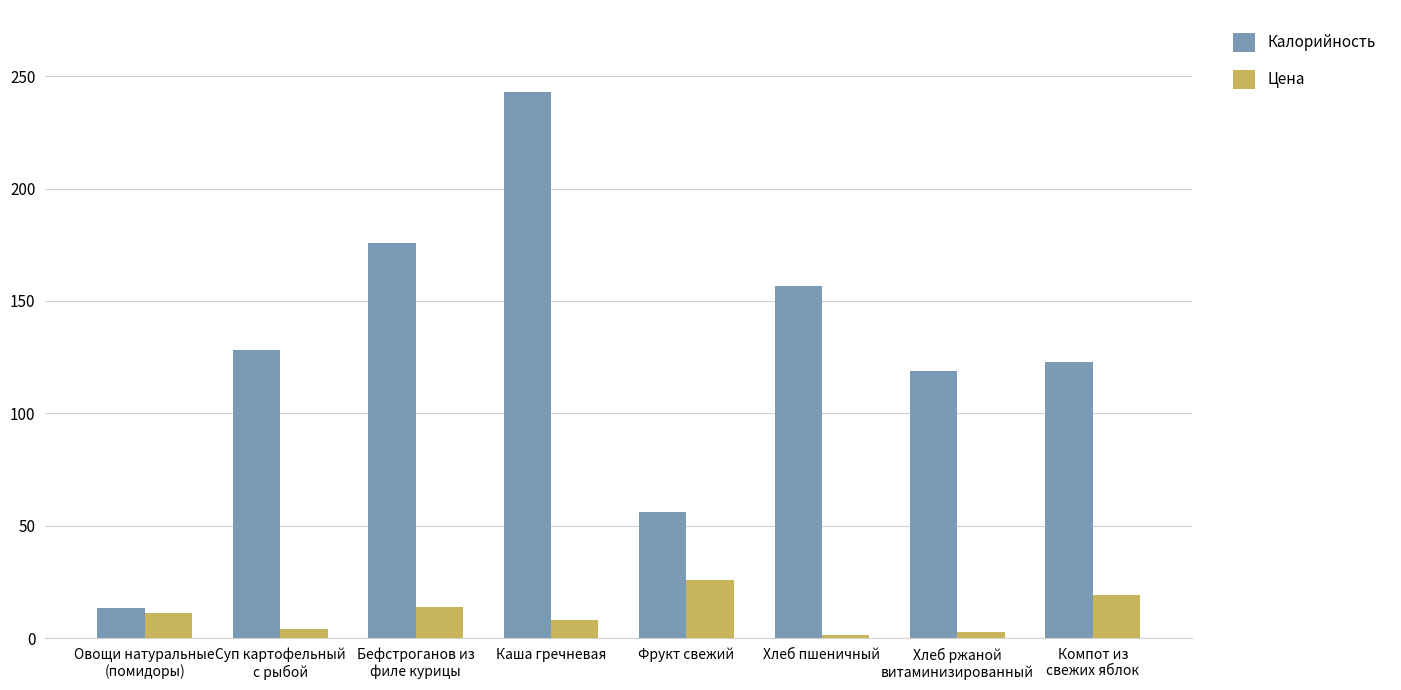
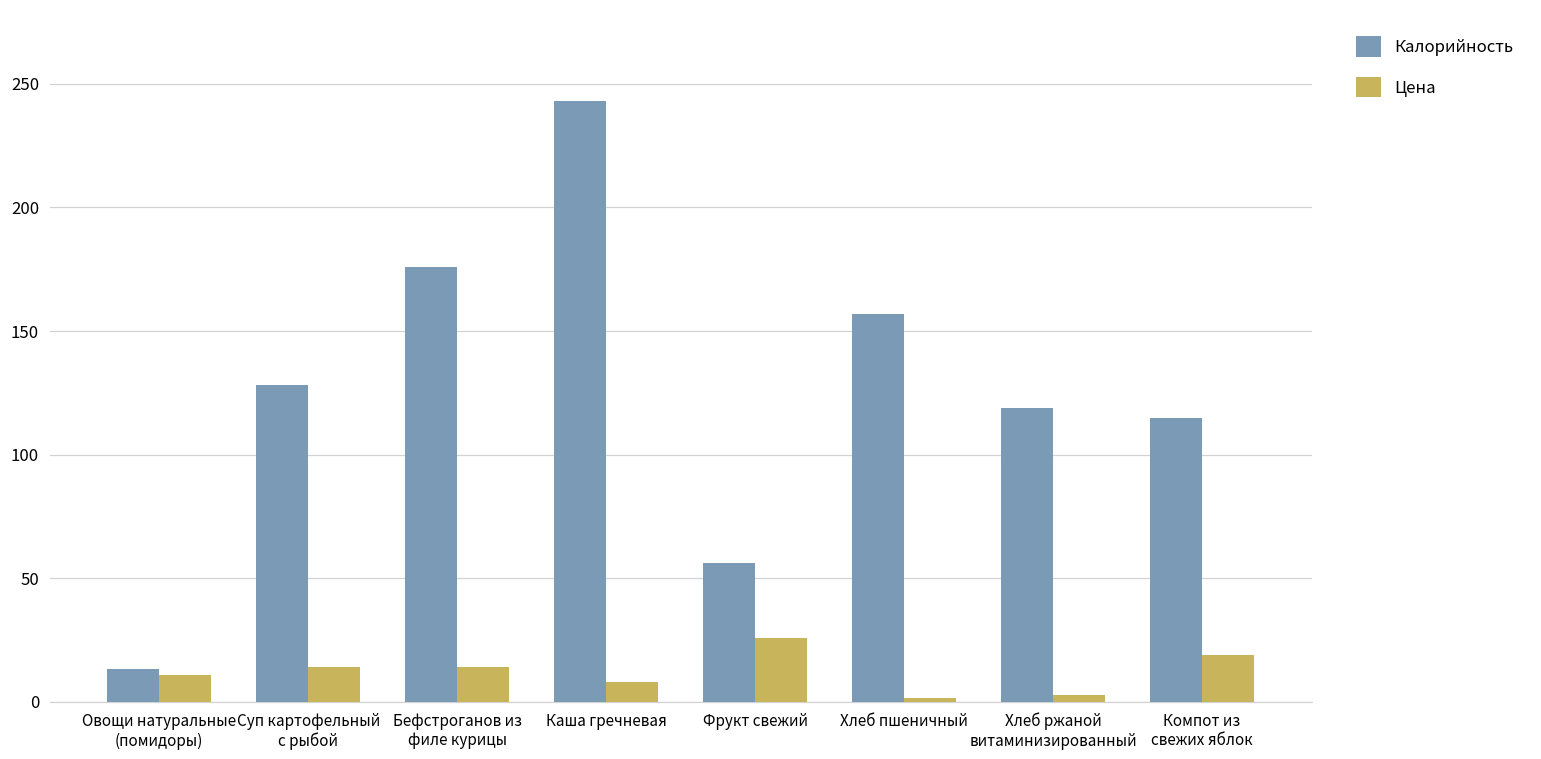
Цена, Суп картофельный с рыбой: 4 -> 14
Калорийность, Компот из свежих яблок: 123 -> 115
